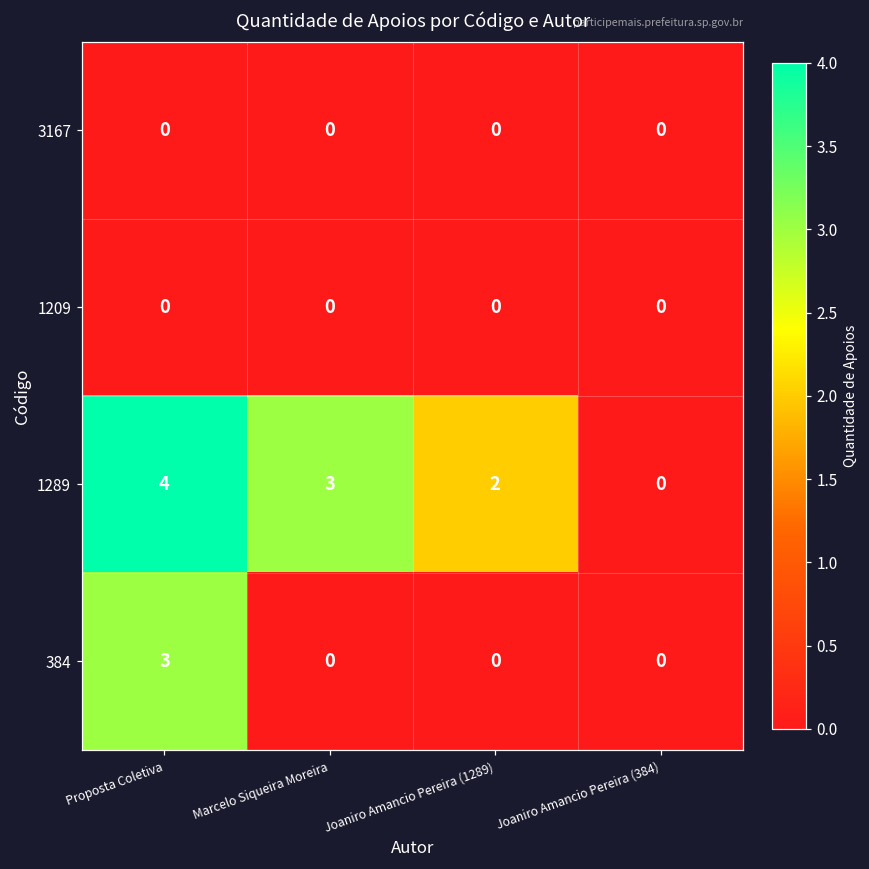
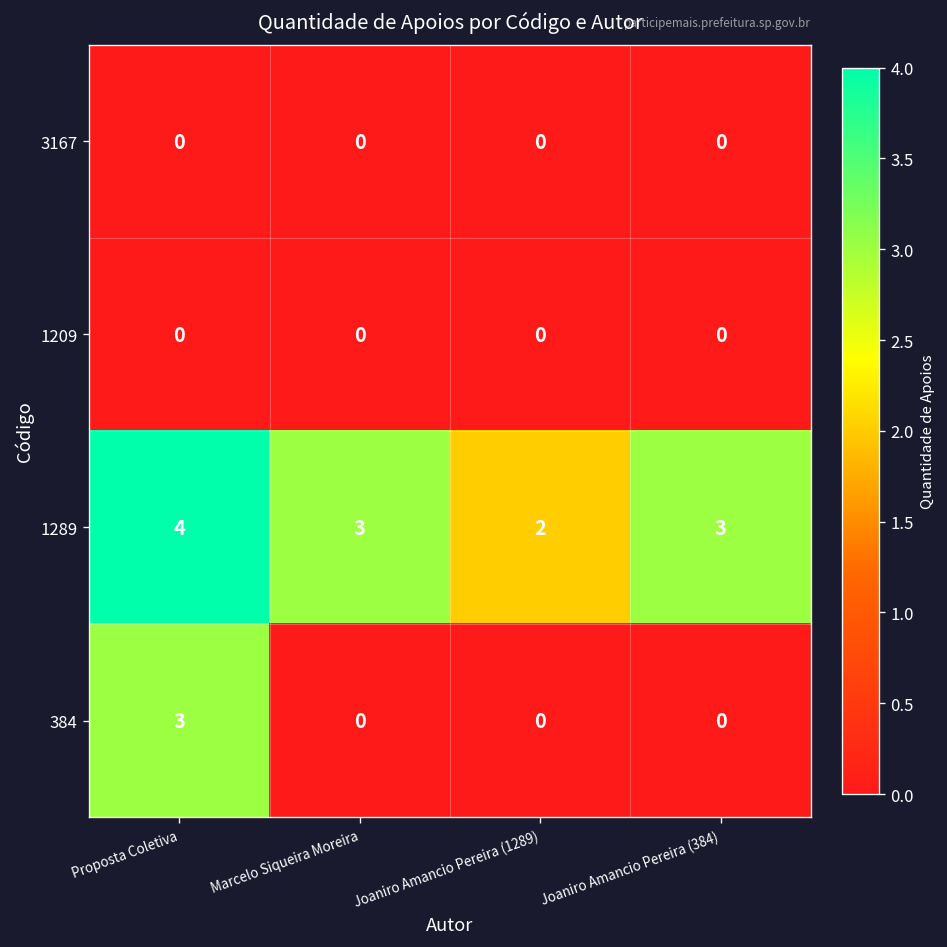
1289, Joaniro Amancio Pereira (384): 0 -> 3
